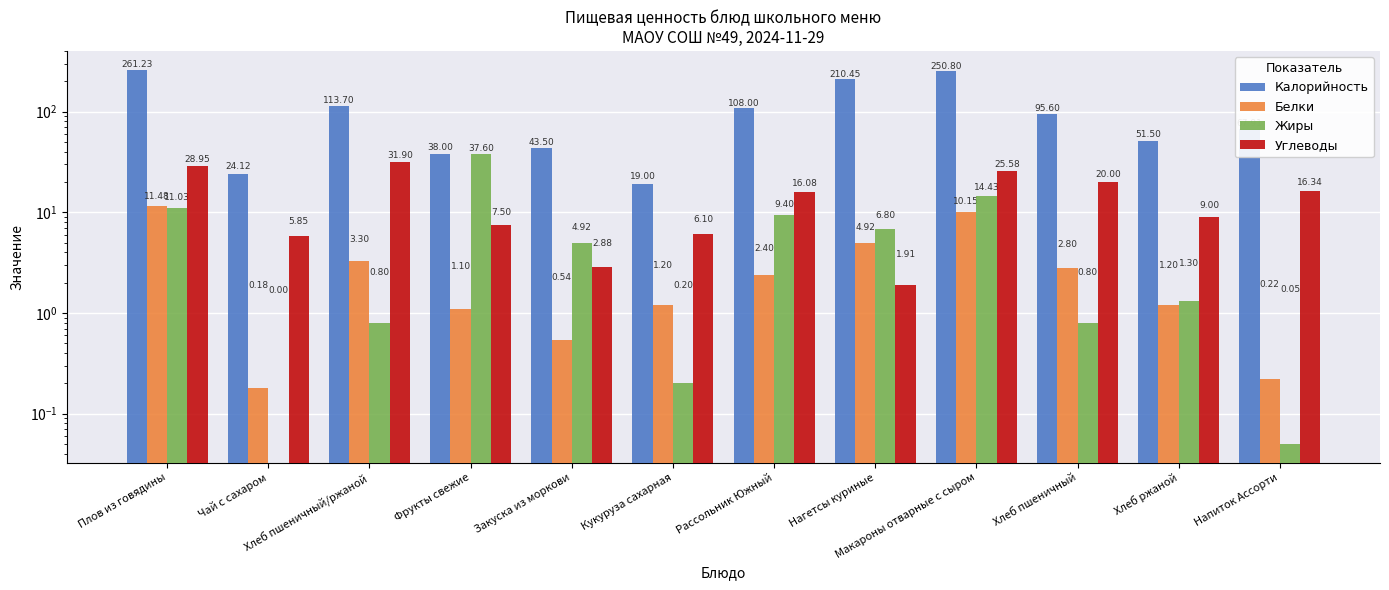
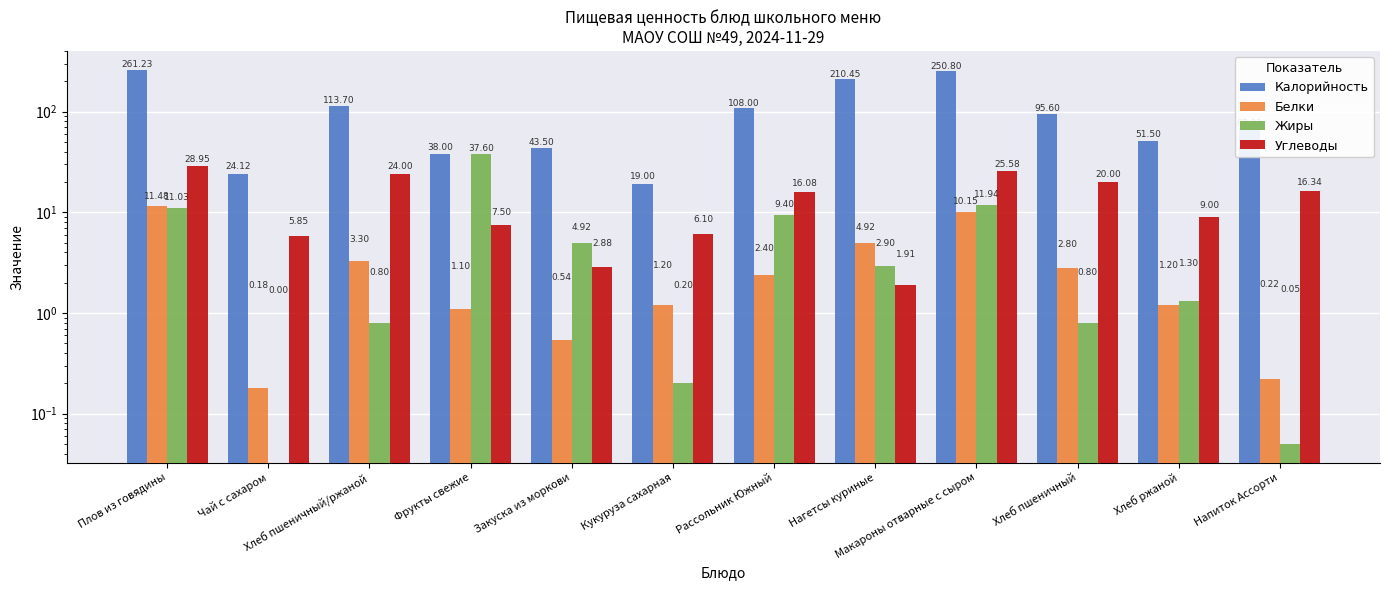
Углеводы, Хлеб пшеничный/ржаной: 31.90 -> 24.00
Жиры, Нагетсы куриные: 6.80 -> 2.90
Жиры, Макароны отварные с сыром: 14.43 -> 11.94
